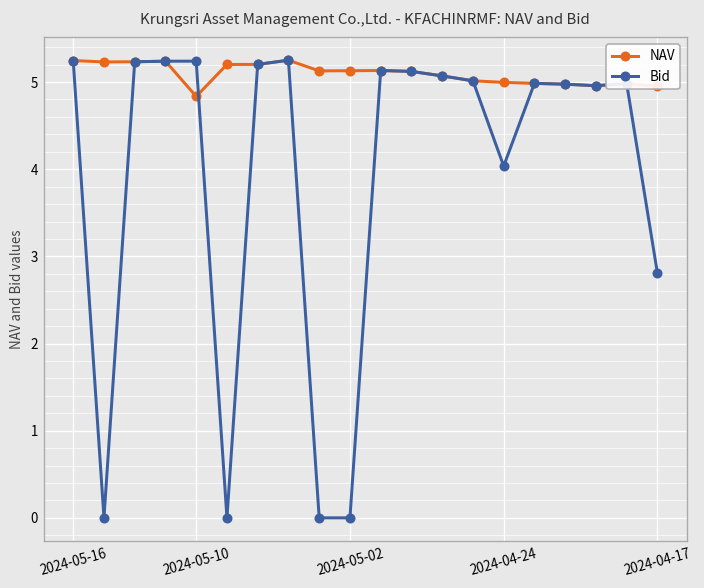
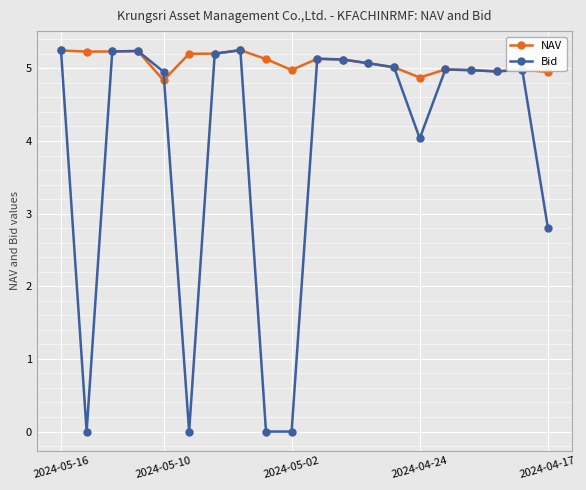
Bid, 2024-05-10: 5.2 -> 5.0
NAV, 2024-05-02: 5.1 -> 5.0
NAV, 2024-04-24: 5.0 -> 4.9
